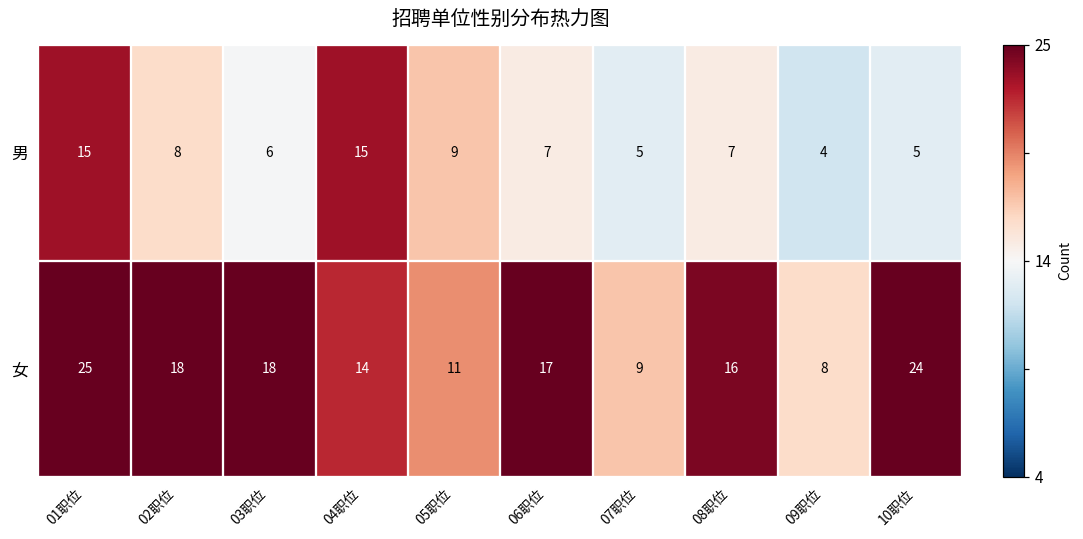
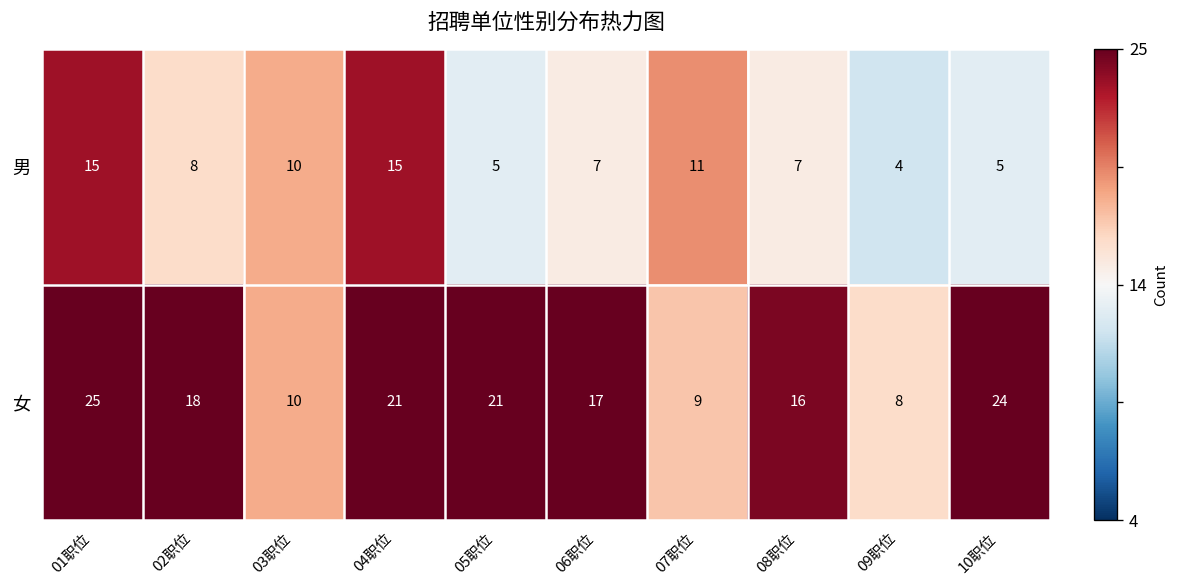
男, 03职位: 6 -> 10
男, 05职位: 9 -> 5
男, 07职位: 5 -> 11
女, 03职位: 18 -> 10
女, 04职位: 14 -> 21
女, 05职位: 11 -> 21
